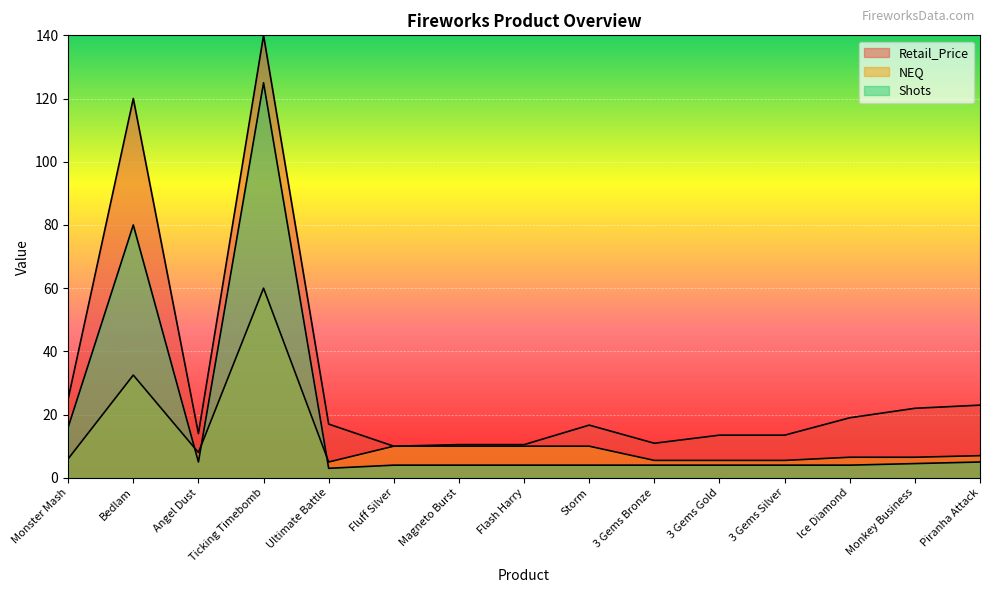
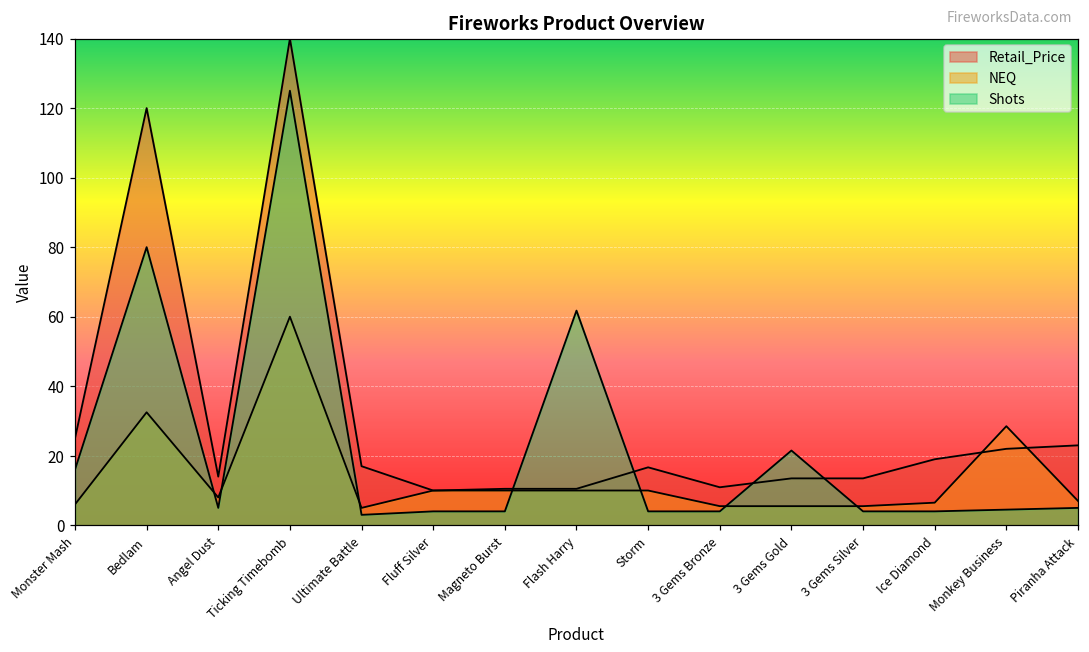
Shots, Flash Harry: 4 -> 62
Shots, 3 Gems Gold: 4 -> 22
NEQ, Monkey Business: 7 -> 28
